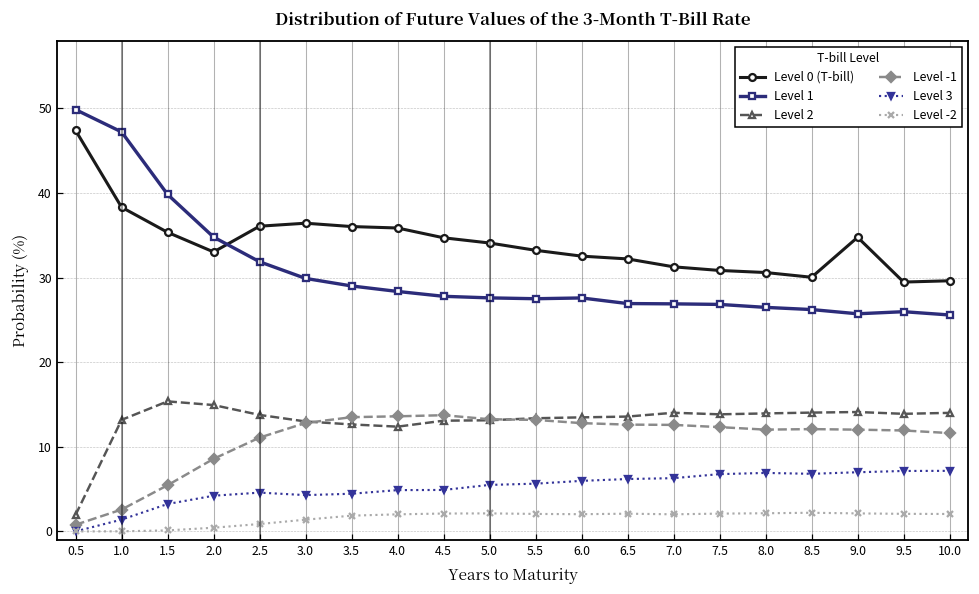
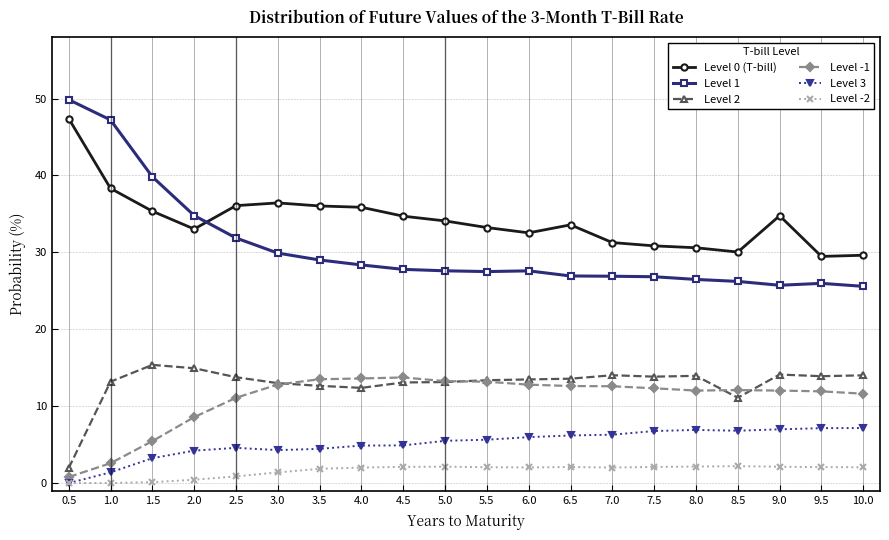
Level 0 (T-bill), 6.5: 32 -> 34
Level 2, 8.5: 14 -> 11
